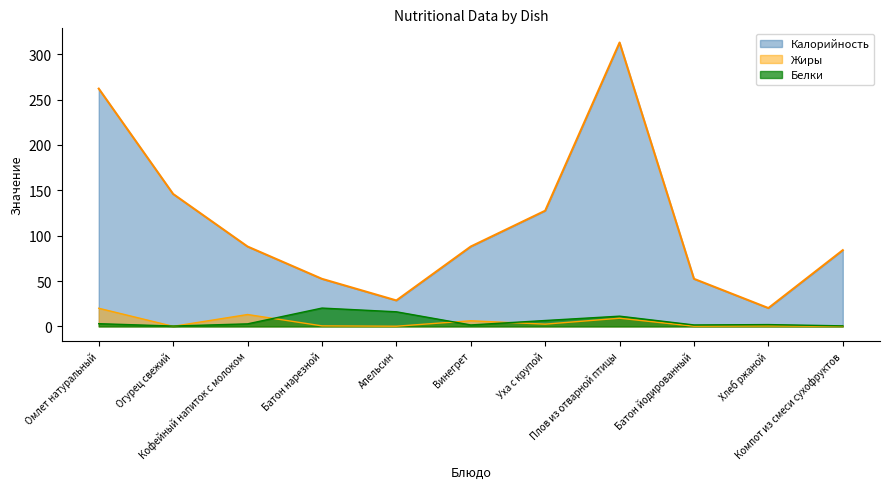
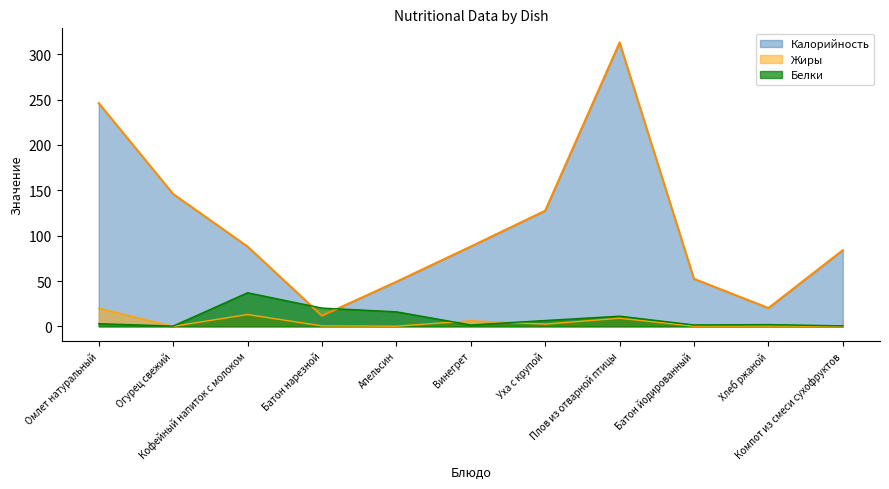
Калорийность, Омлет натуральный: 260 -> 250
Белки, Кофейный напиток с молоком: 0 -> 40
Калорийность, Батон нарезной: 50 -> 10
Калорийность, Апельсин: 30 -> 50
